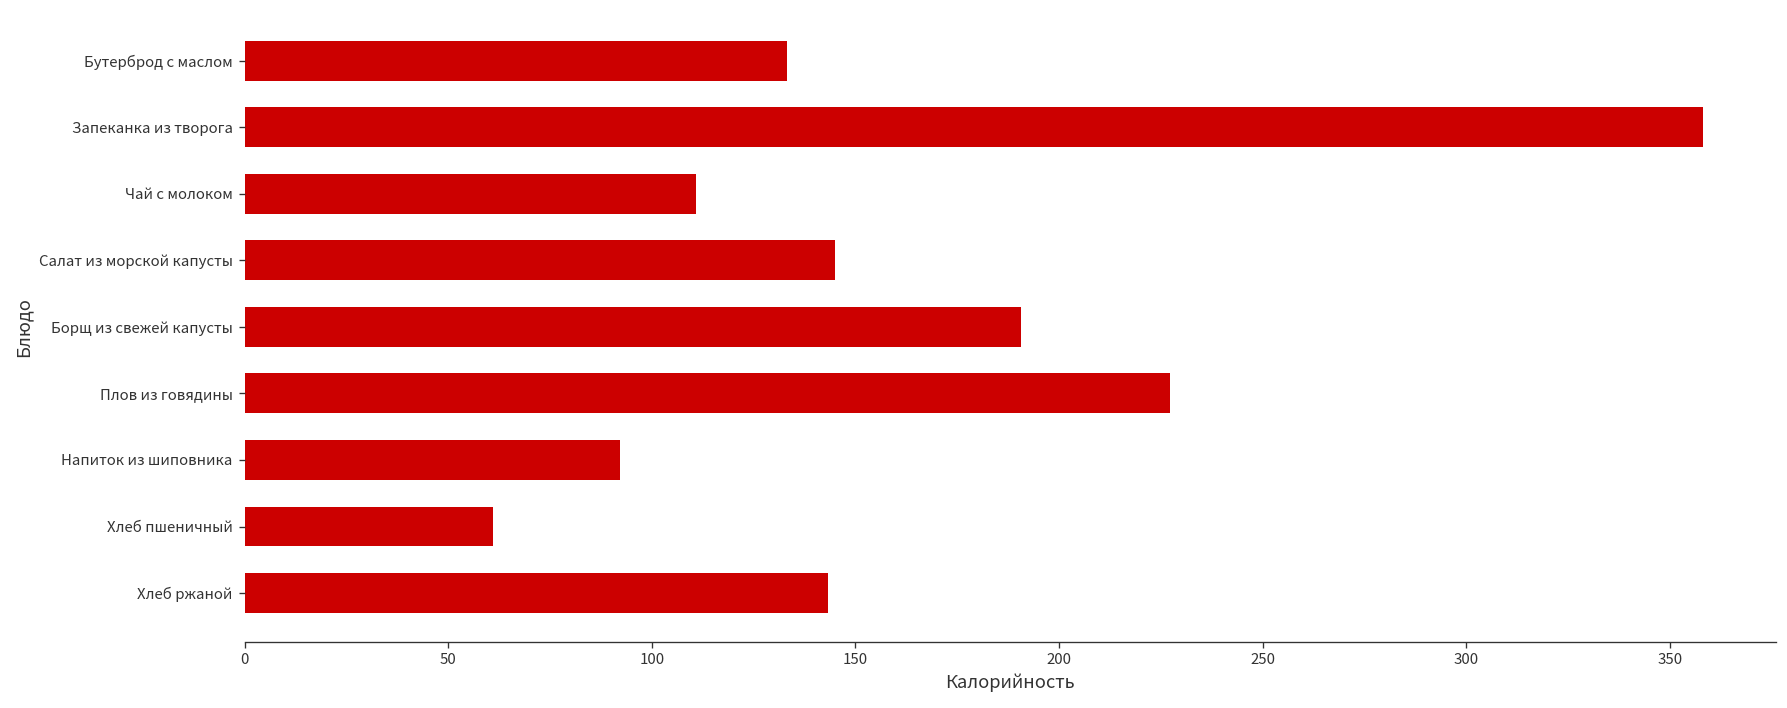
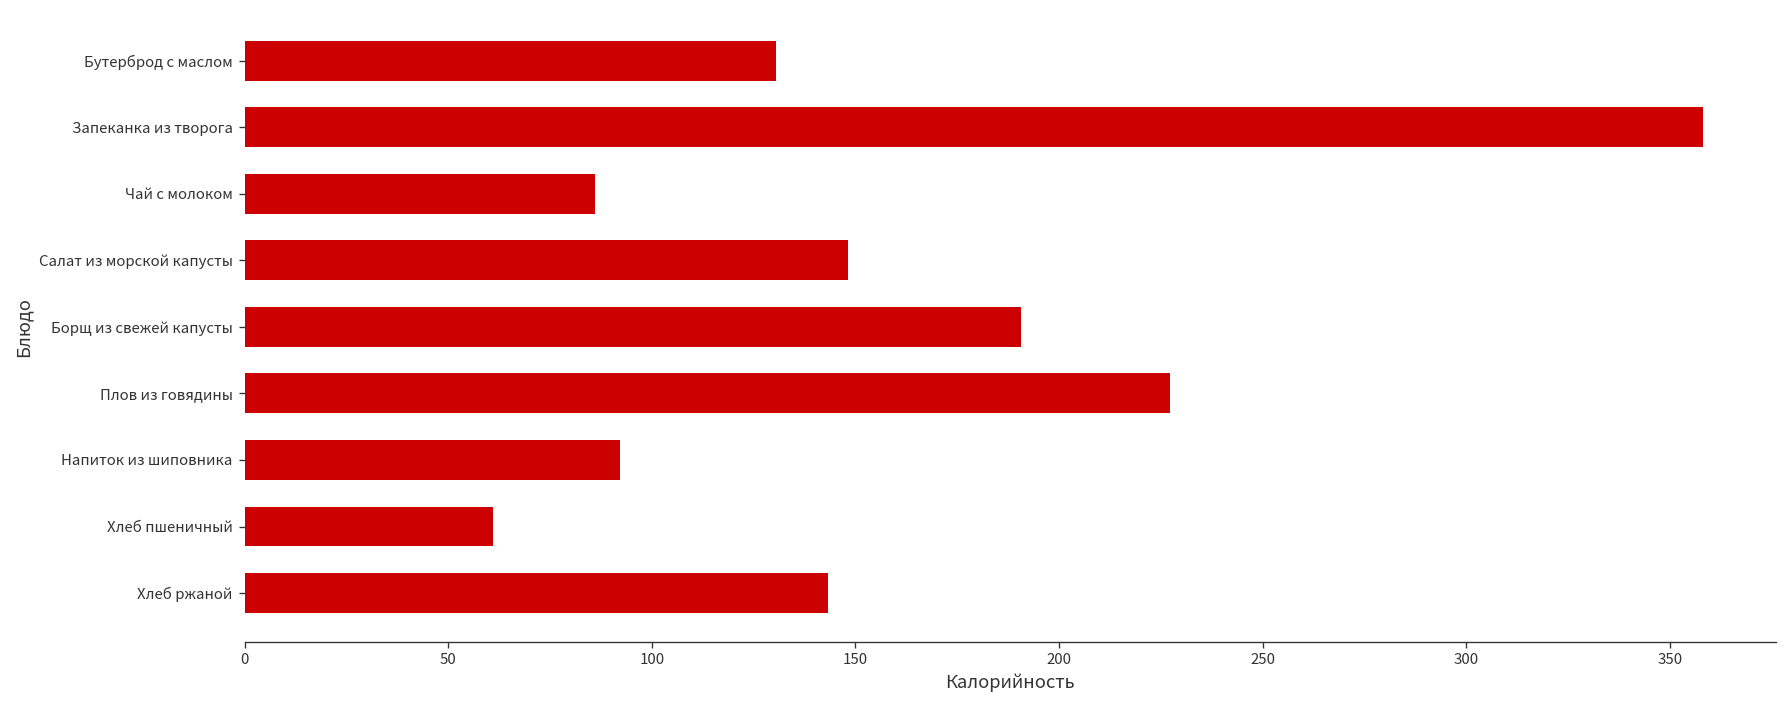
Бутерброд с маслом: 133 -> 131
Чай с молоком: 111 -> 86
Салат из морской капусты: 145 -> 148
